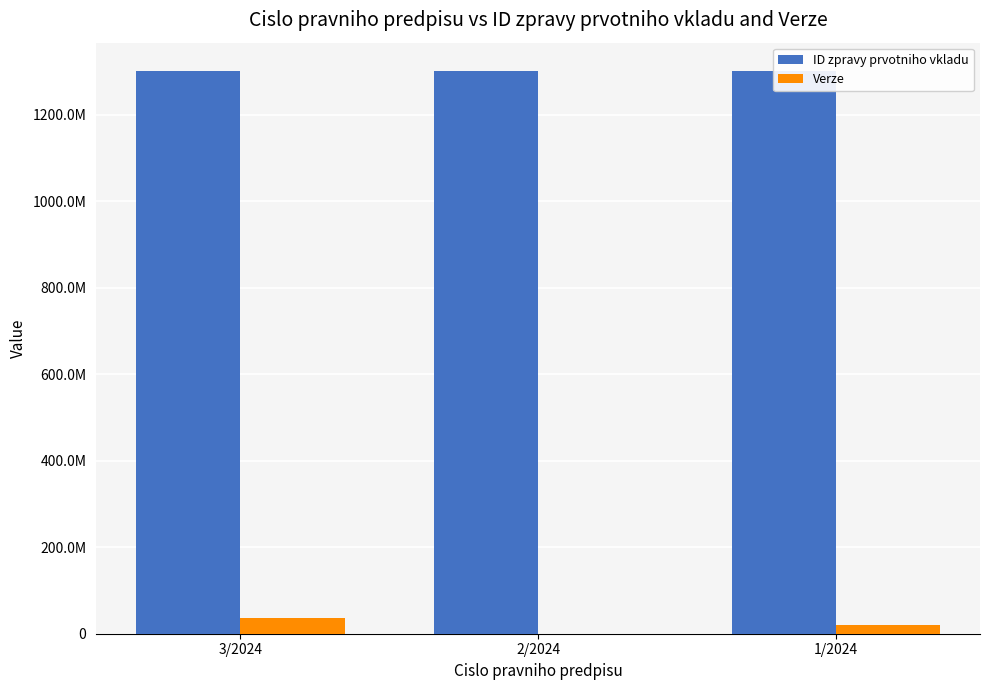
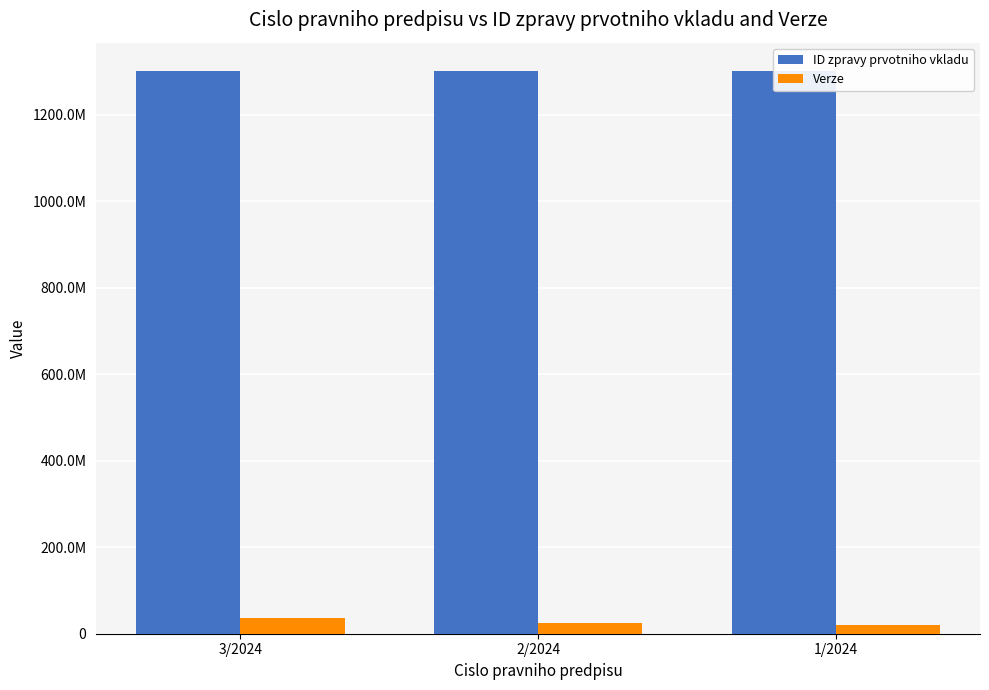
Verze, 2/2024: 0 -> 30000000
